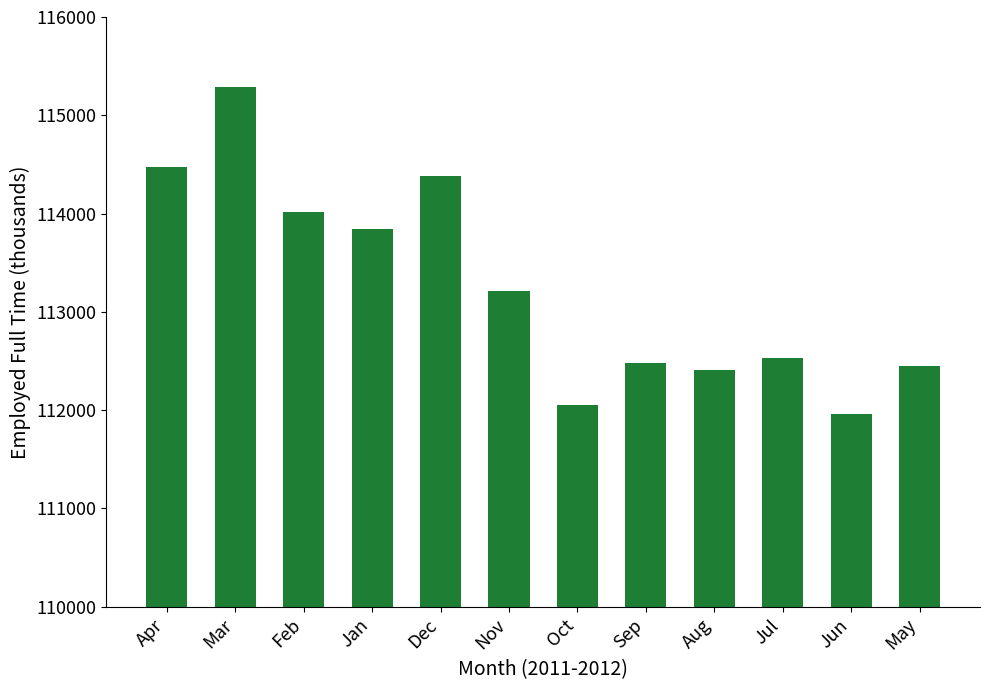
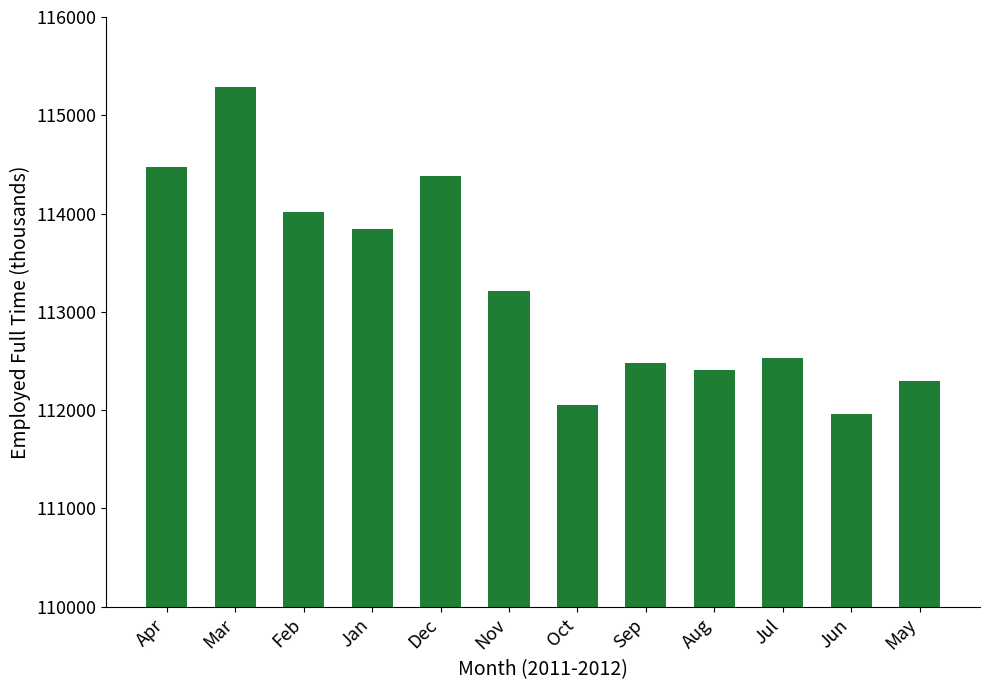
May: 112500 -> 112300
